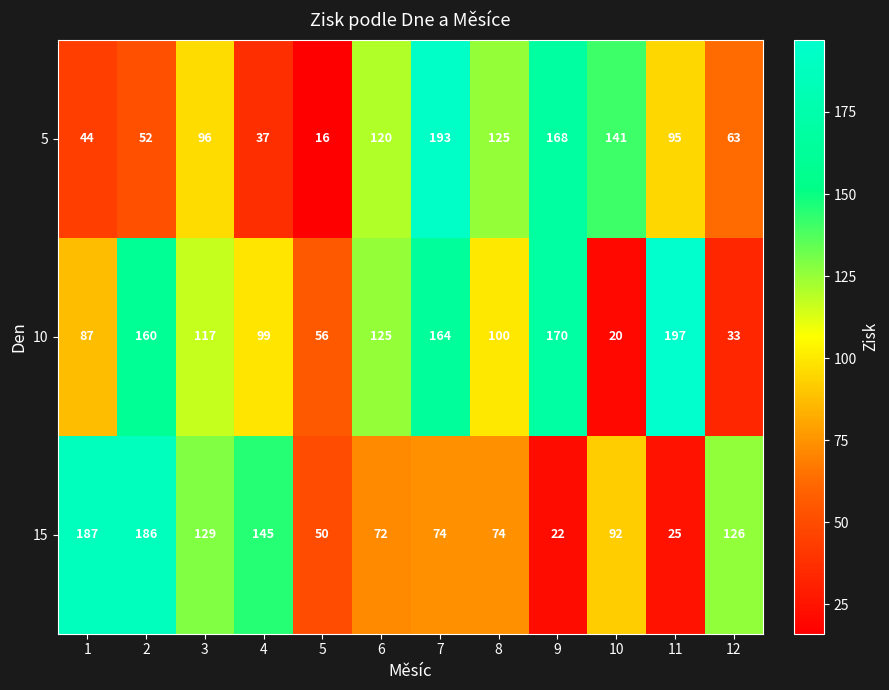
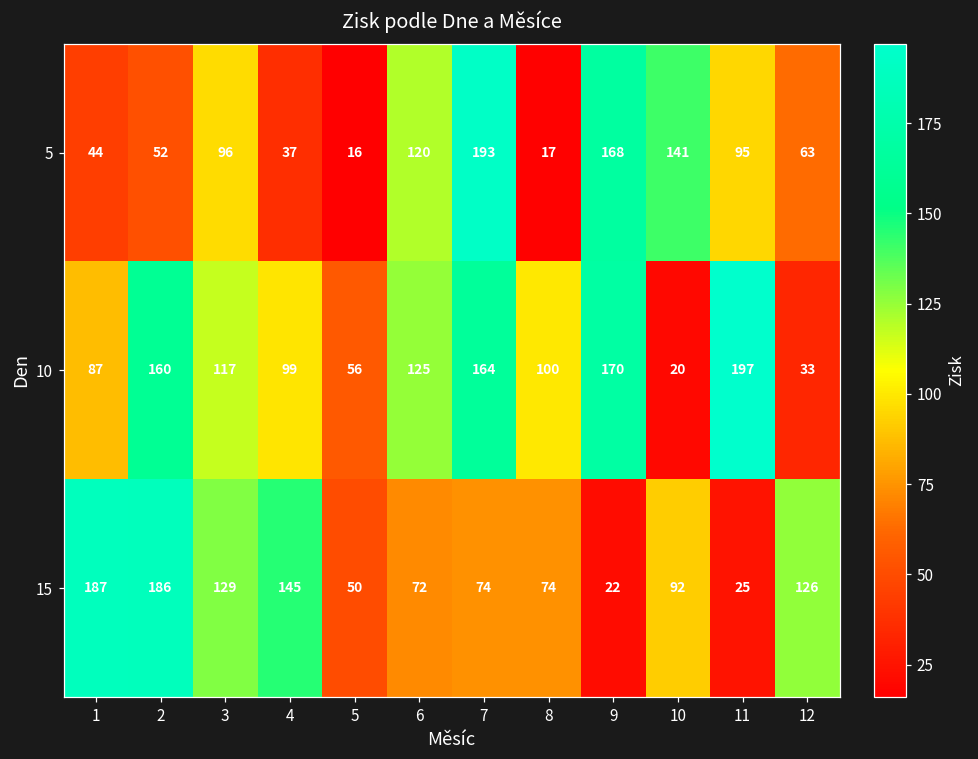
5, 8: 125 -> 17
